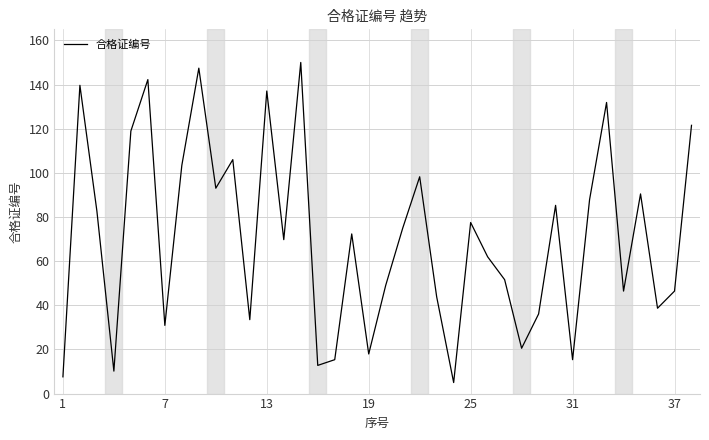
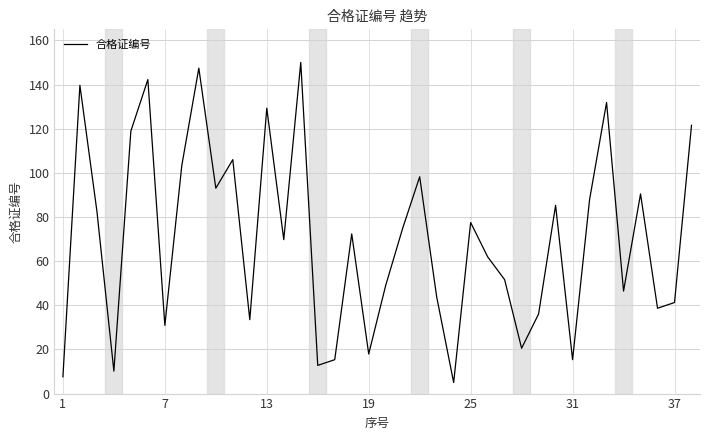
13: 137 -> 129
37: 46 -> 41
